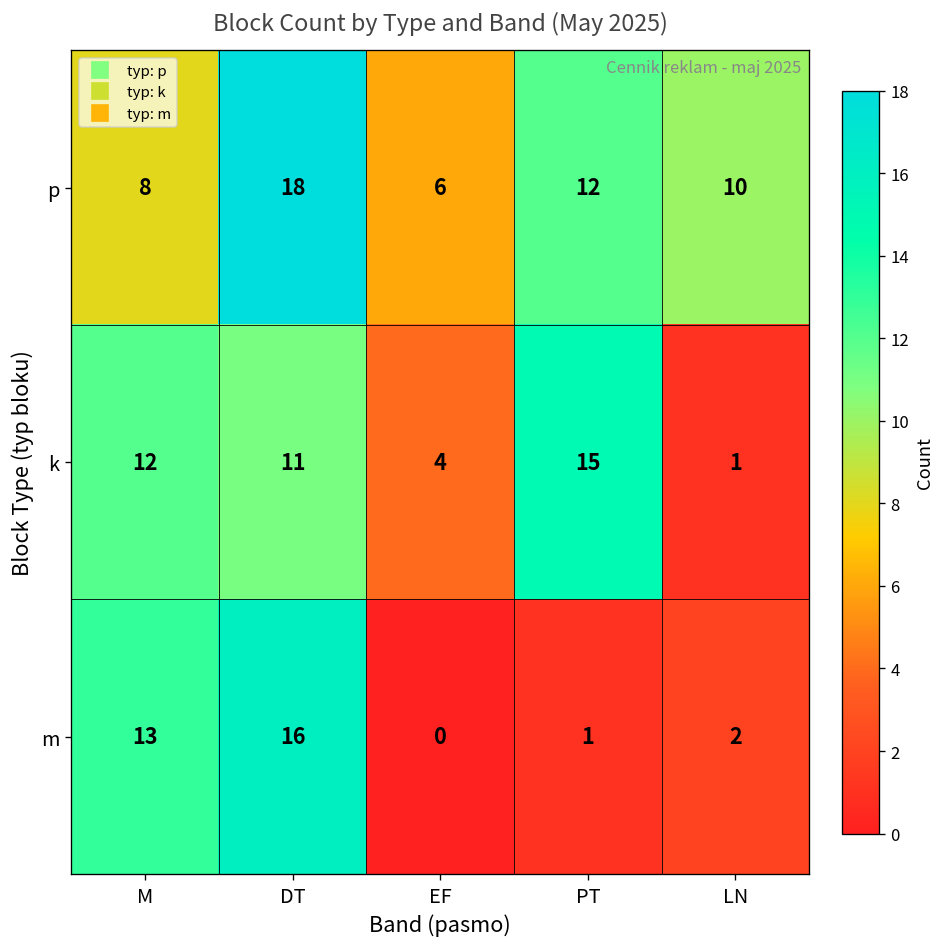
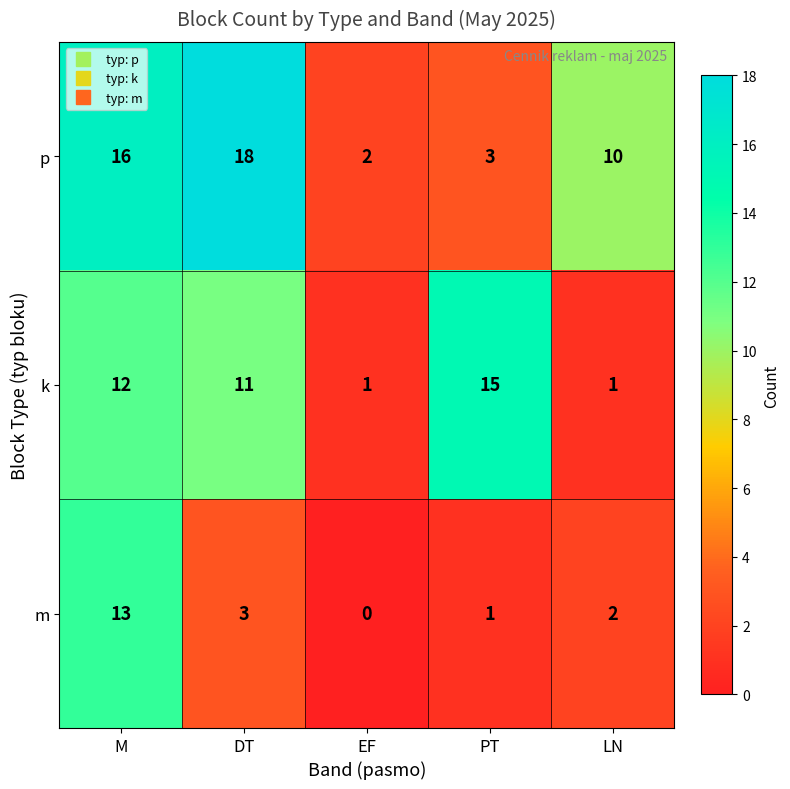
p, M: 8 -> 16
p, EF: 6 -> 2
p, PT: 12 -> 3
k, EF: 4 -> 1
m, DT: 16 -> 3
